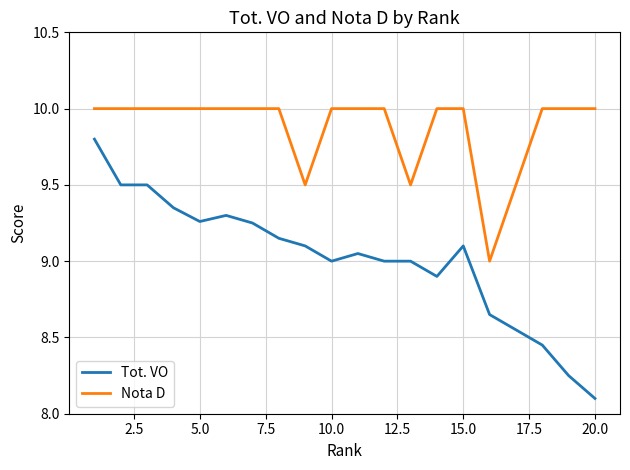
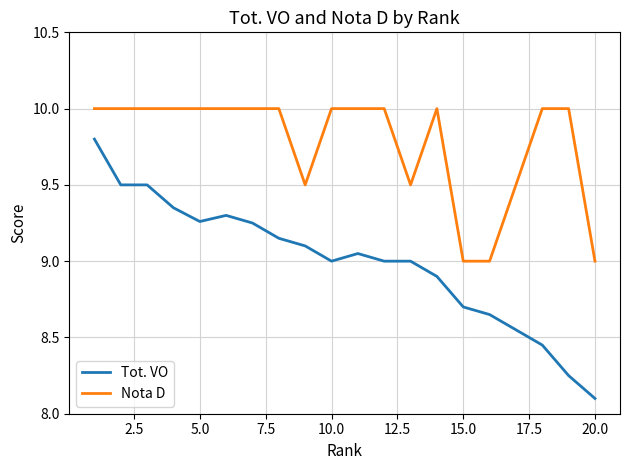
Tot. VO, 15.0: 9.1 -> 8.7
Nota D, 15.0: 10 -> 9
Nota D, 20.0: 10 -> 9
